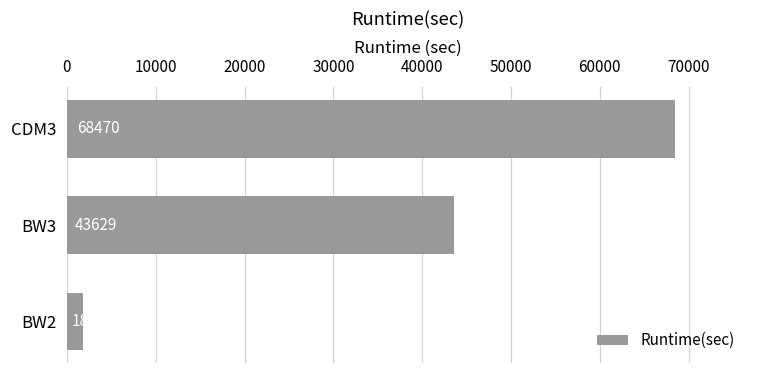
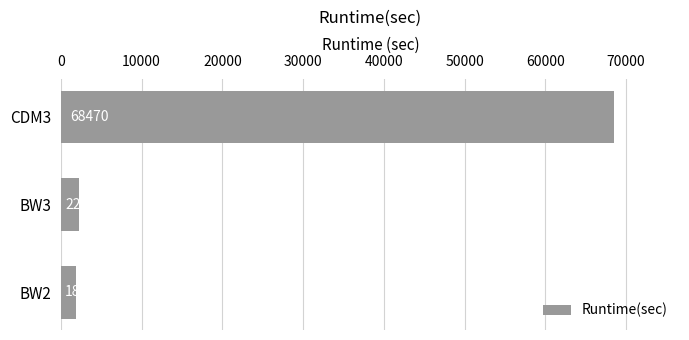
BW3: 44000 -> 2000
